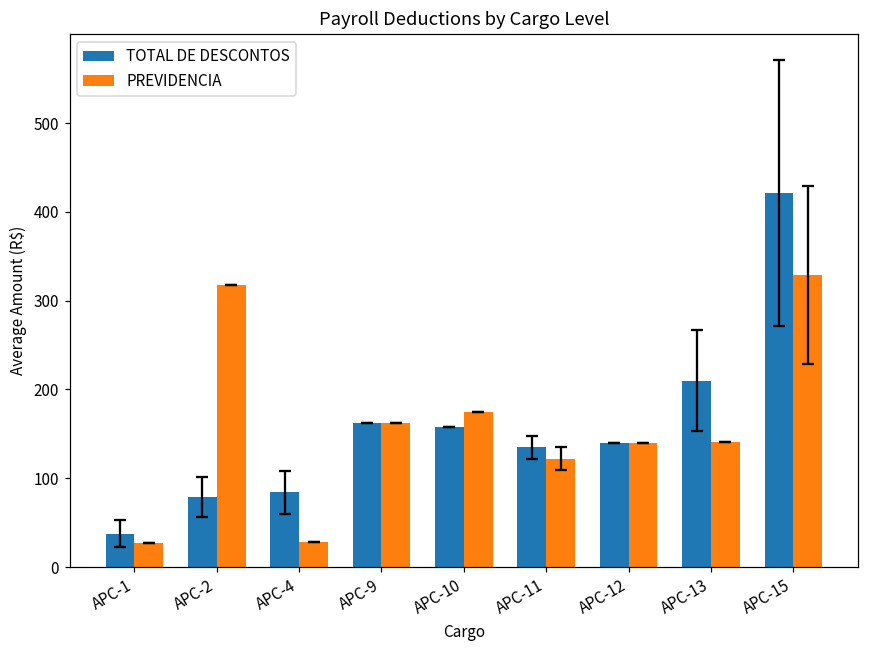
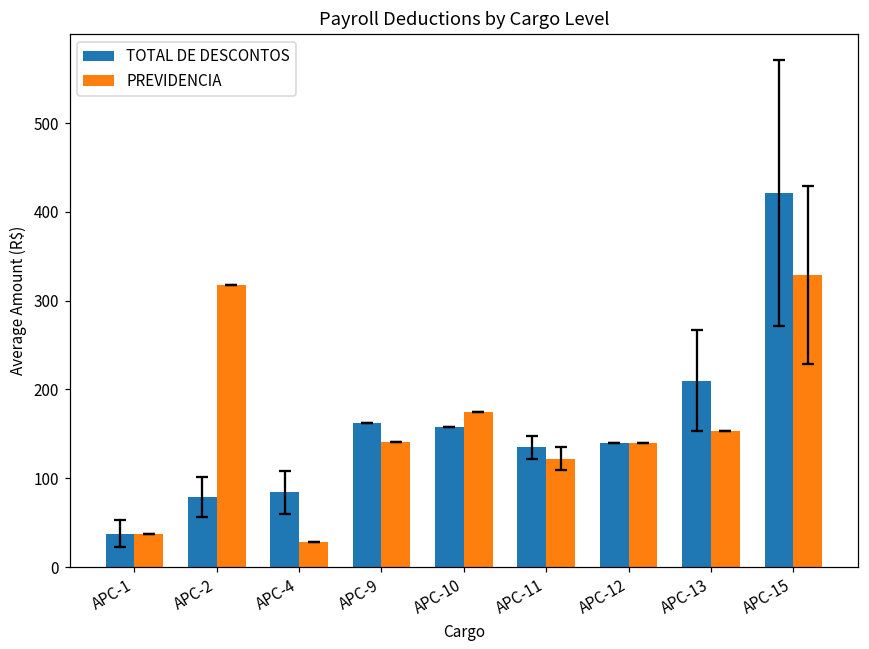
PREVIDENCIA, APC-1: 30 -> 40
PREVIDENCIA, APC-9: 160 -> 140
PREVIDENCIA, APC-13: 140 -> 150
